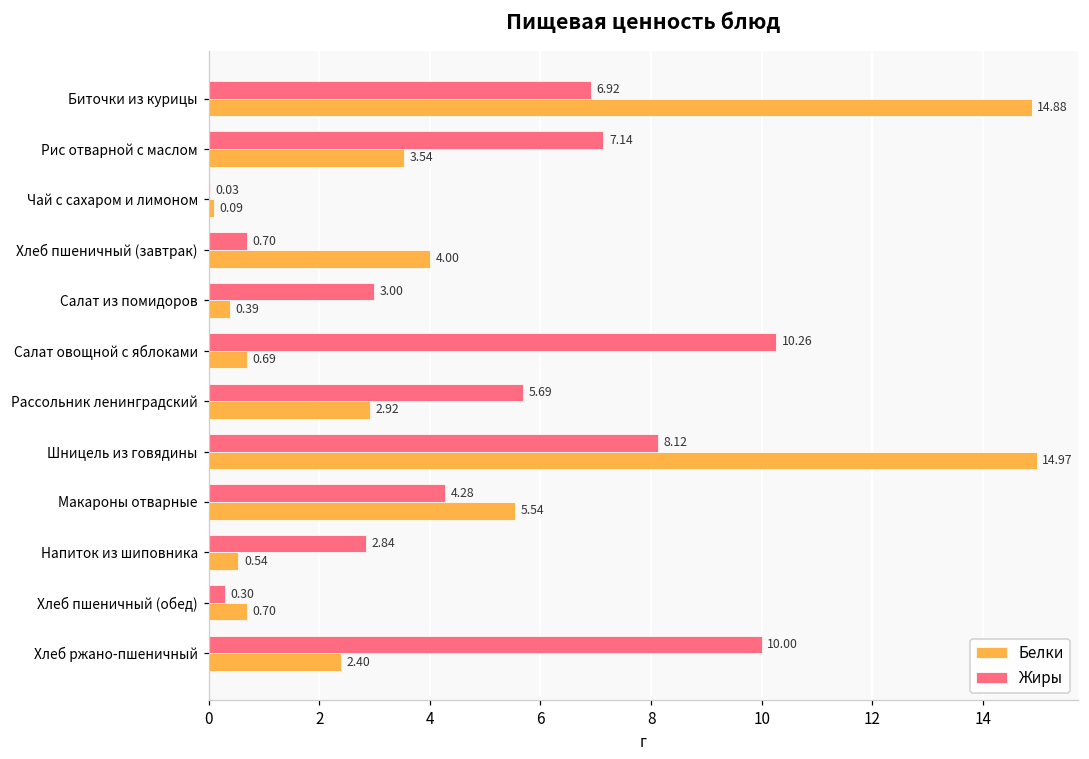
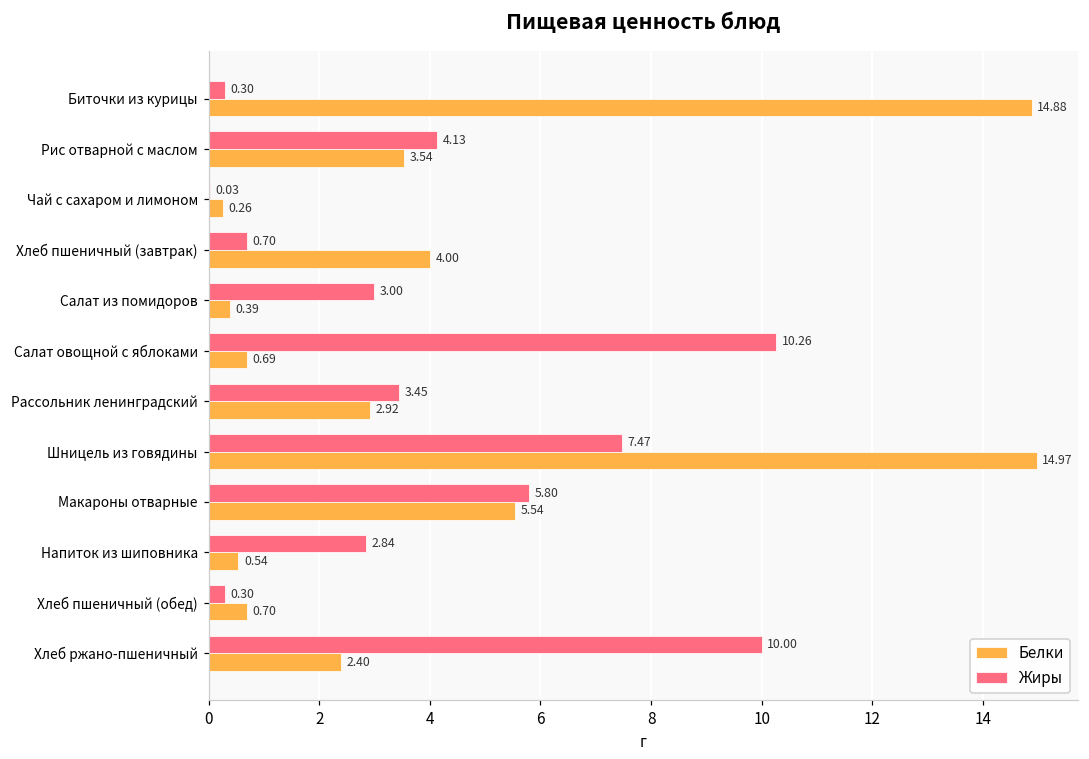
Жиры, Биточки из курицы: 6.92 -> 0.30
Жиры, Рис отварной с маслом: 7.14 -> 4.13
Белки, Чай с сахаром и лимоном: 0.09 -> 0.26
Жиры, Рассольник ленинградский: 5.69 -> 3.45
Жиры, Шницель из говядины: 8.12 -> 7.47
Жиры, Макароны отварные: 4.28 -> 5.80
